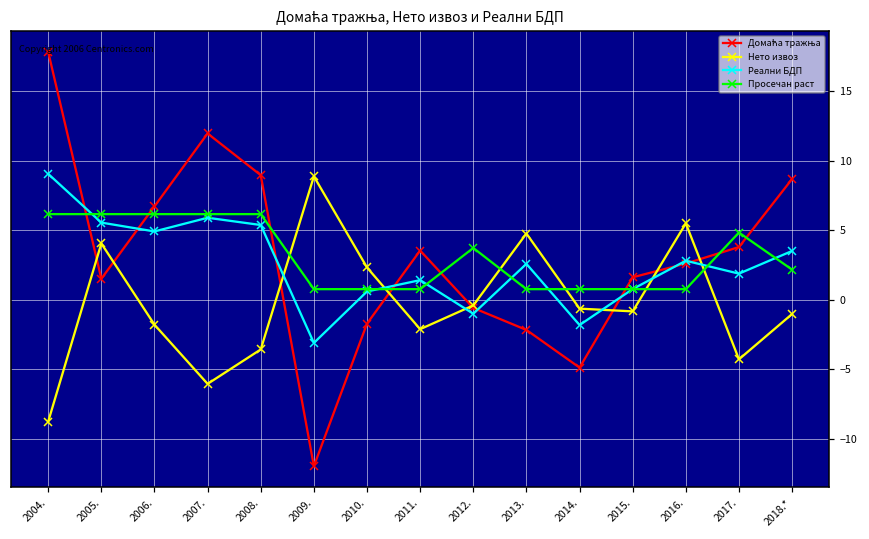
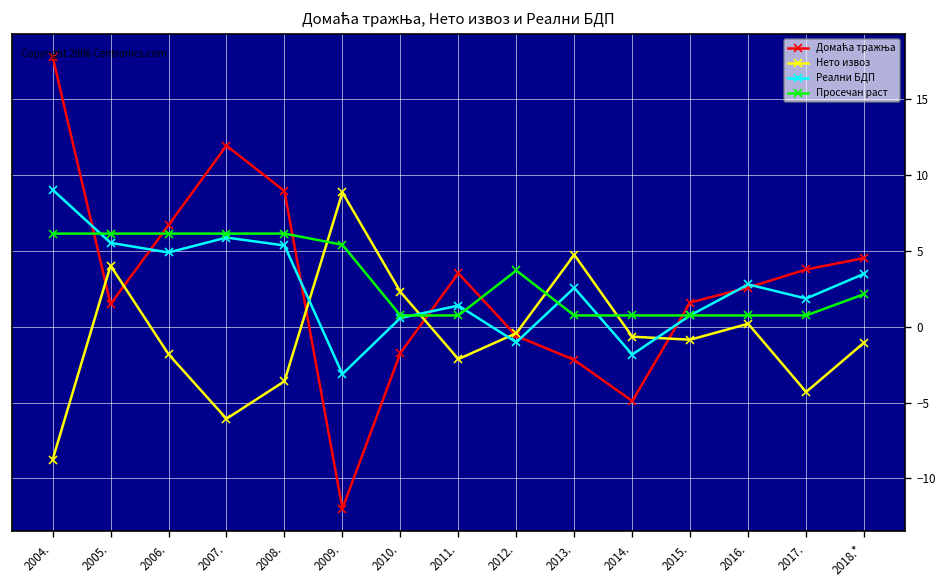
Просечан раст, 2009.: 0.8 -> 5.4
Нето извоз, 2016.: 5.5 -> 0.2
Просечан раст, 2017.: 4.8 -> 0.8
Домаћа тражња, 2018.*: 8.7 -> 4.5
